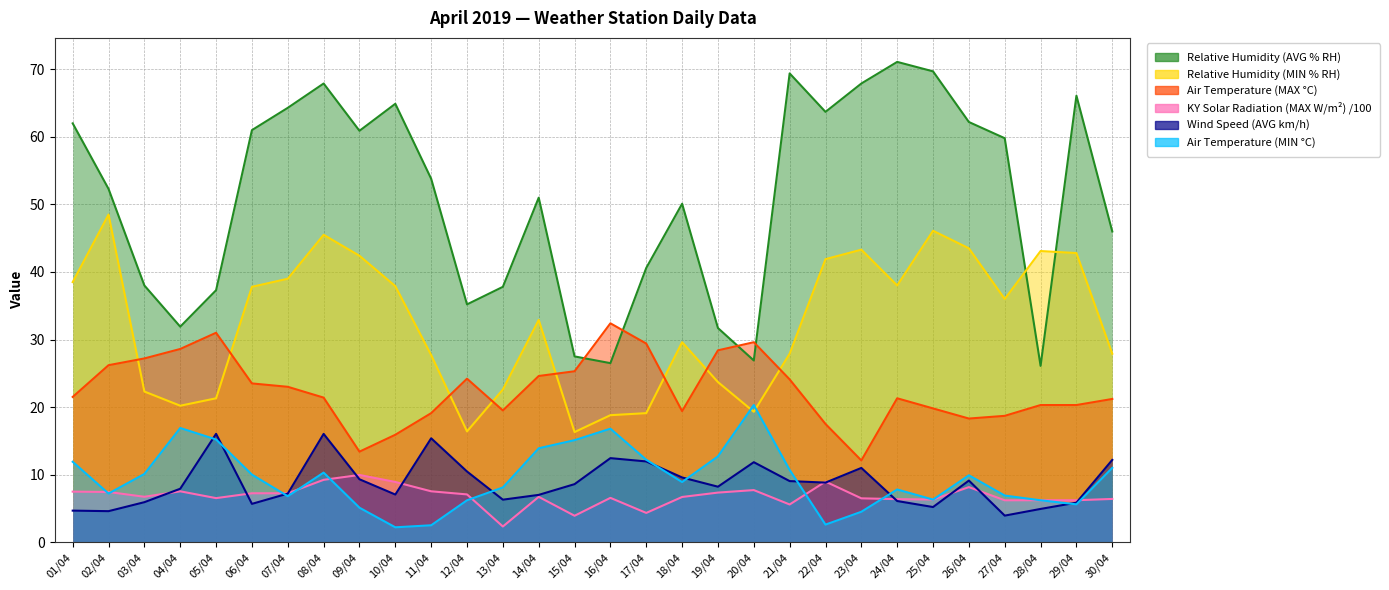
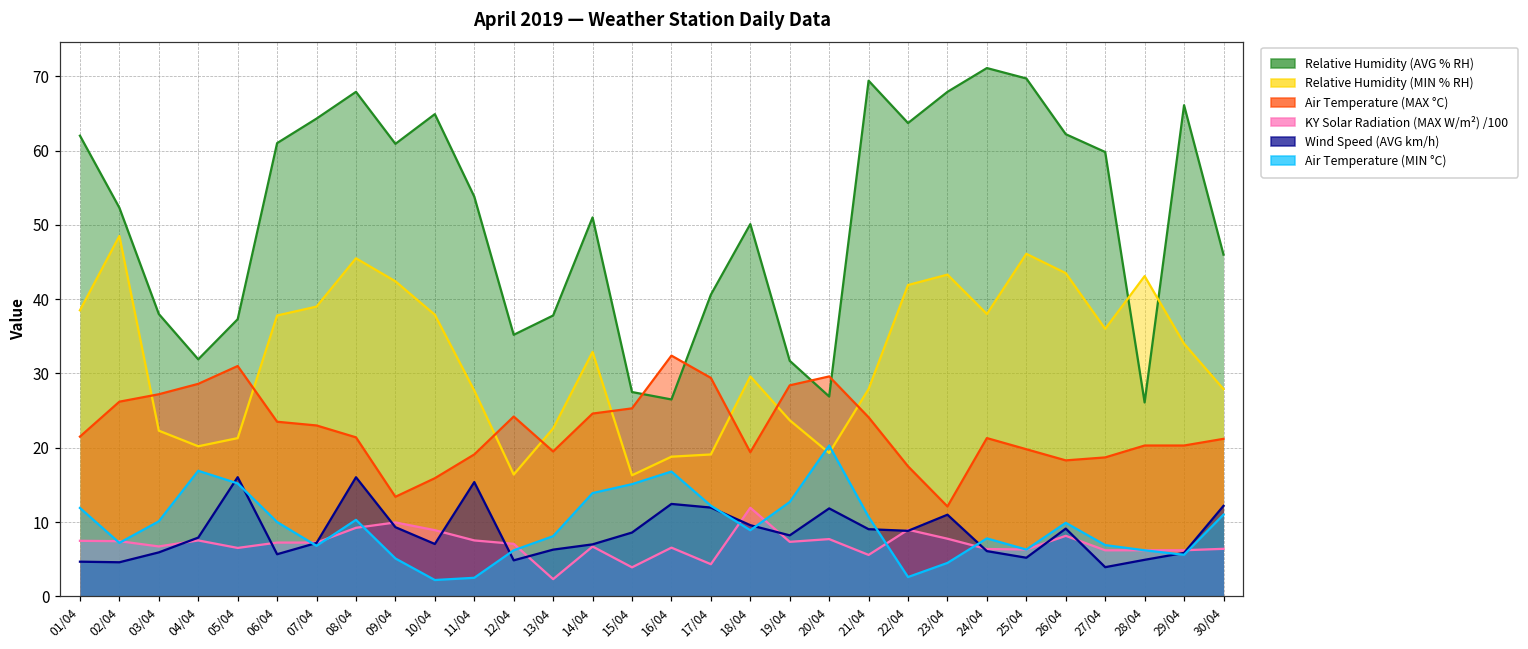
Wind Speed (AVG km/h), 12/04: 10 -> 5
KY Solar Radiation (MAX W/m²) /100, 18/04: 7 -> 12
KY Solar Radiation (MAX W/m²) /100, 23/04: 6 -> 8
Relative Humidity (MIN % RH), 29/04: 43 -> 34
